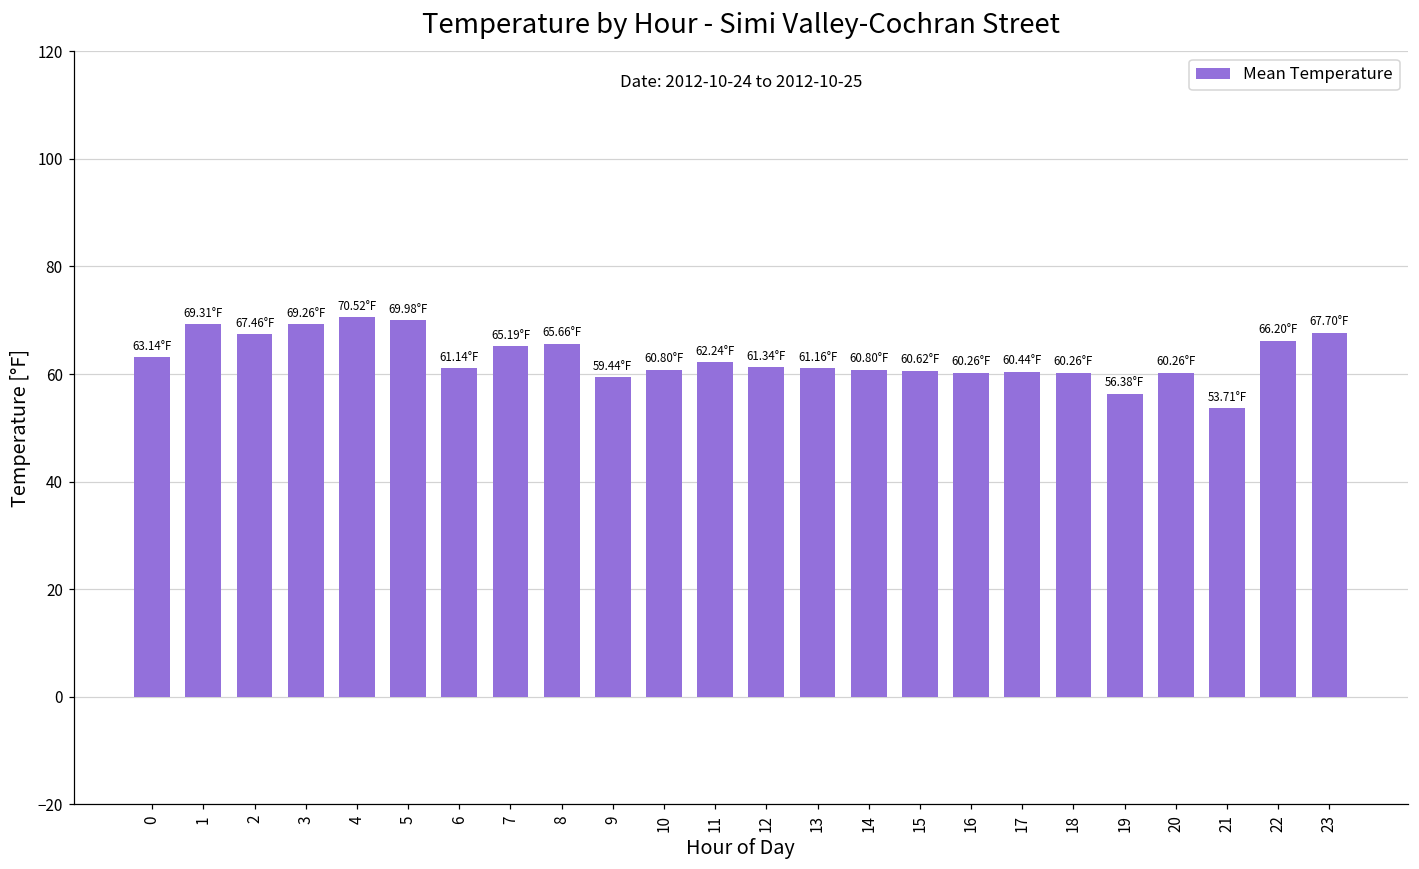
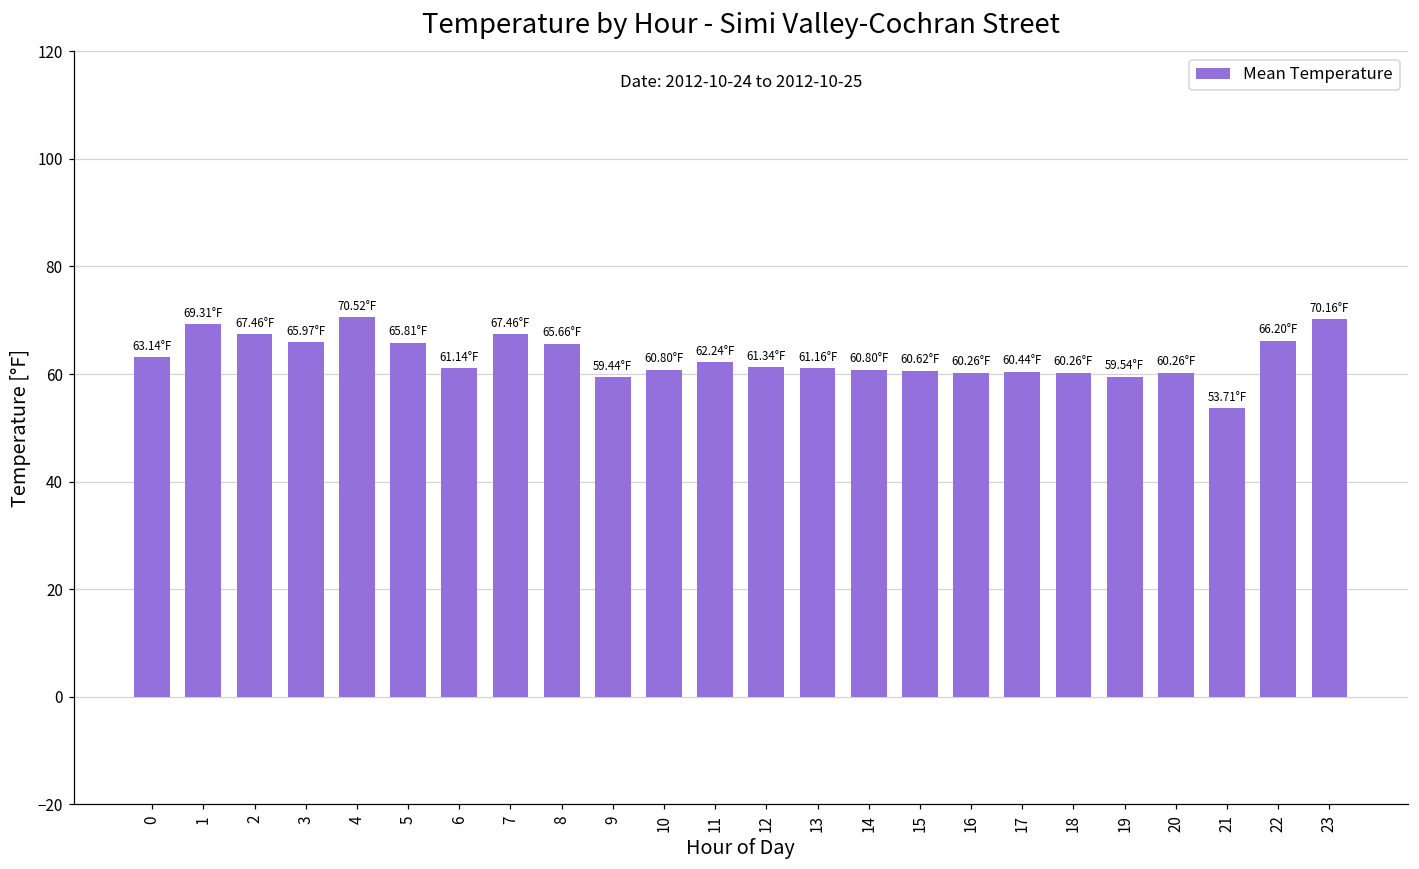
3: 69.26°F -> 65.97°F
5: 69.98°F -> 65.81°F
7: 65.19°F -> 67.46°F
19: 56.38°F -> 59.54°F
23: 67.70°F -> 70.16°F
